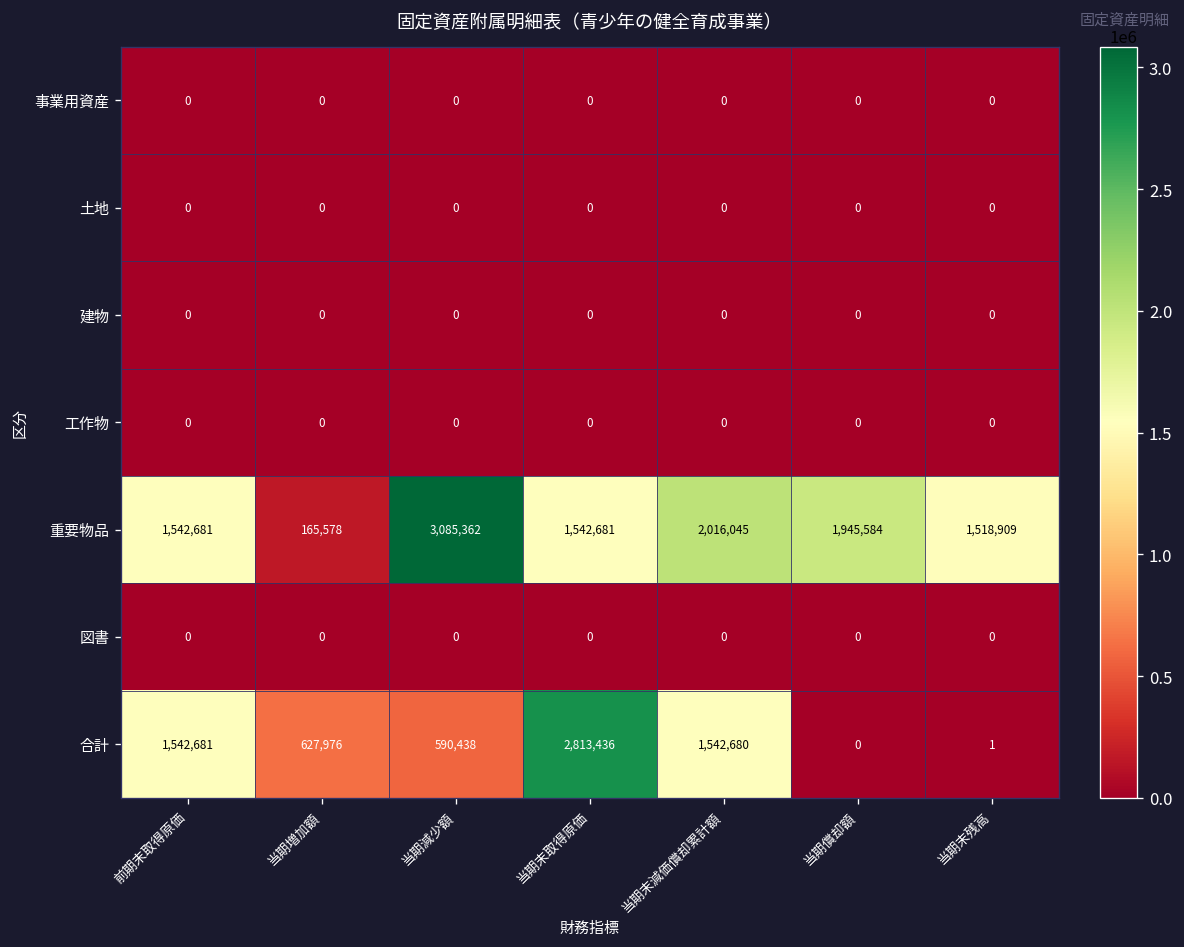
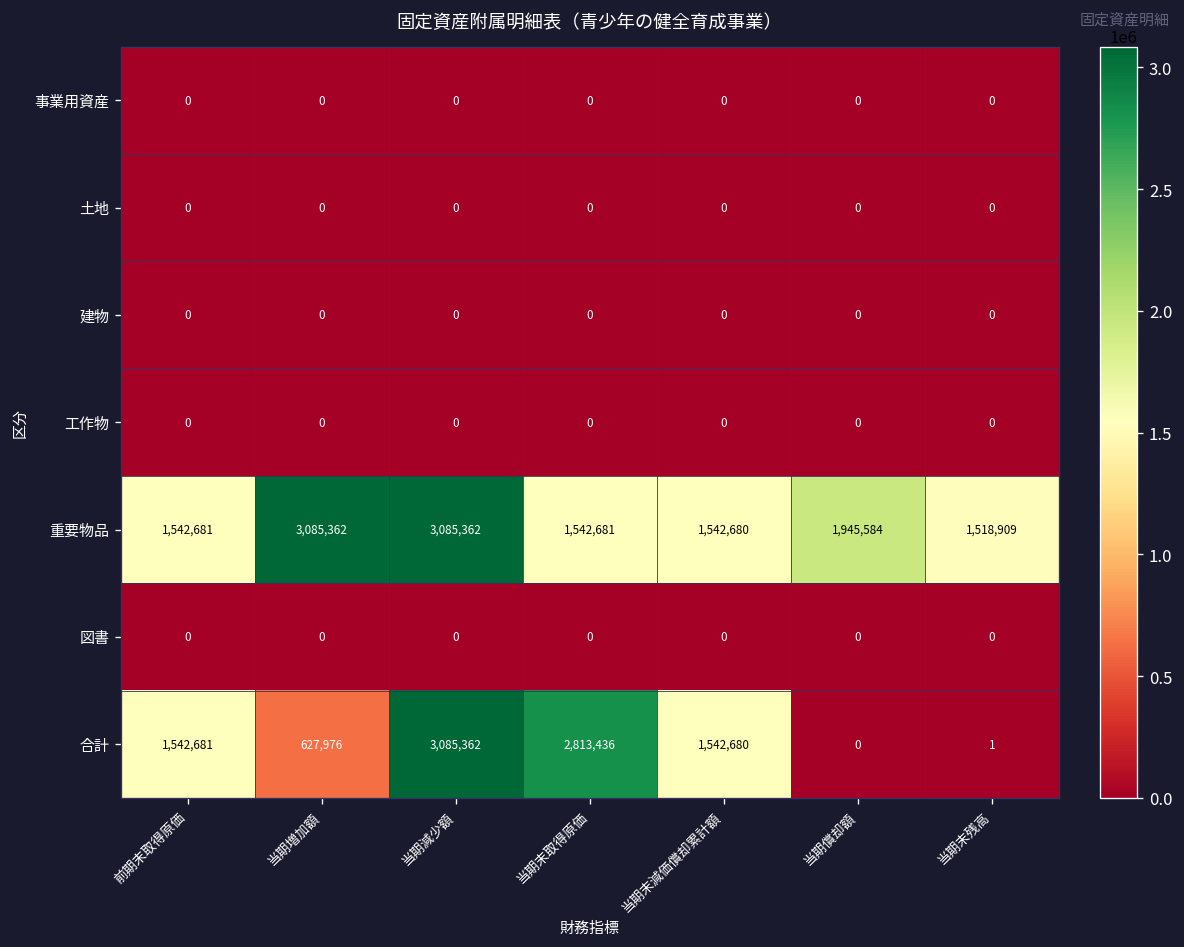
重要物品, 当期増加額: 165,578 -> 3,085,362
重要物品, 当期末減価償却累計額: 2,016,045 -> 1,542,680
合計, 当期減少額: 590,438 -> 3,085,362
